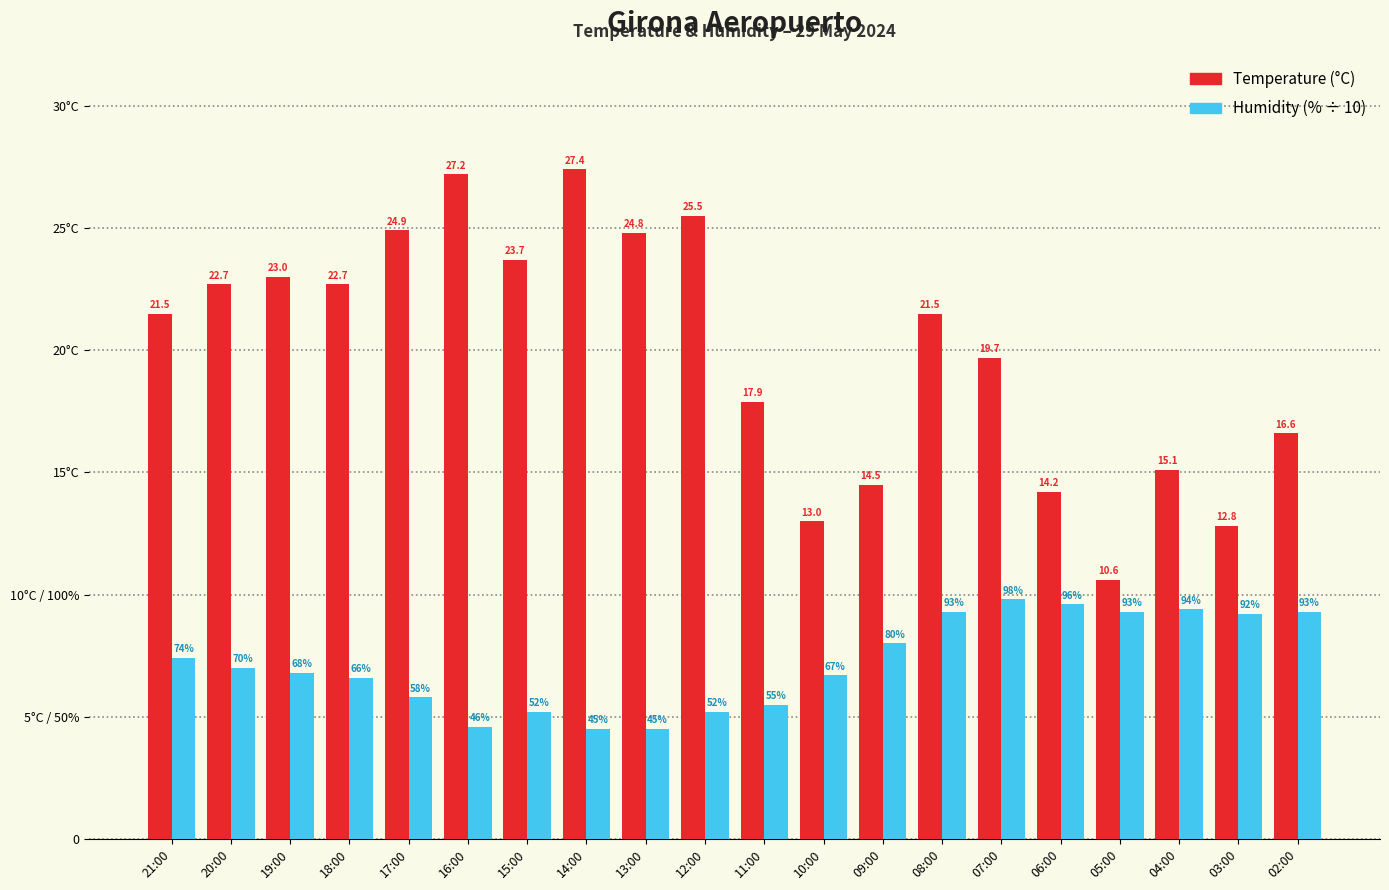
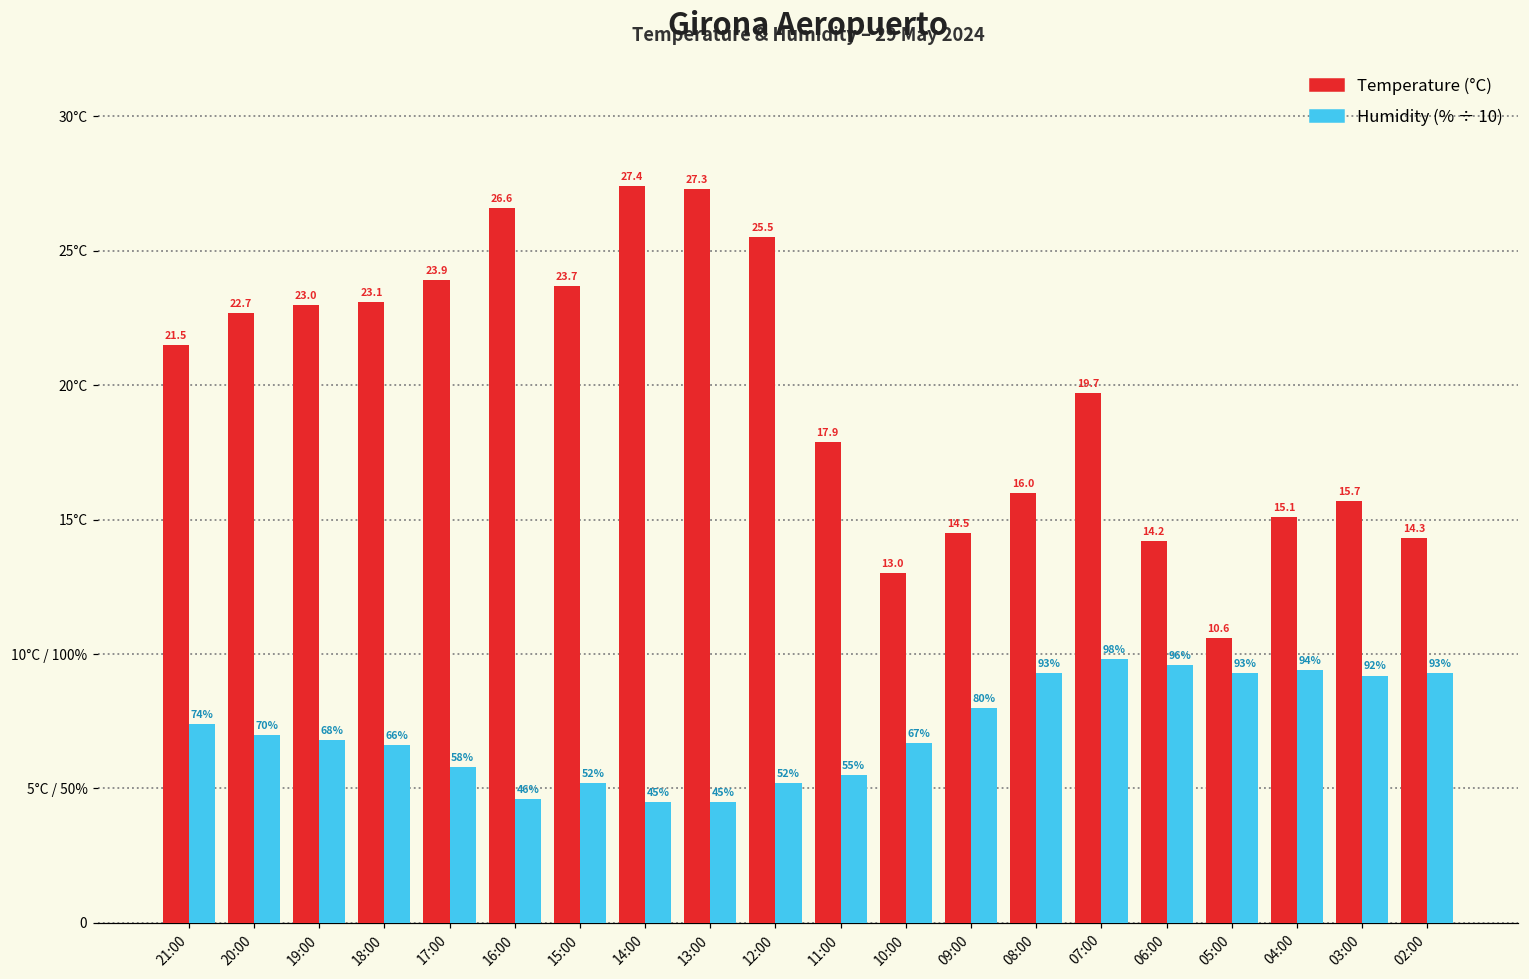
Temperature (°C), 18:00: 22.7 -> 23.1
Temperature (°C), 17:00: 24.9 -> 23.9
Temperature (°C), 16:00: 27.2 -> 26.6
Temperature (°C), 13:00: 24.8 -> 27.3
Temperature (°C), 08:00: 21.5 -> 16.0
Temperature (°C), 03:00: 12.8 -> 15.7
Temperature (°C), 02:00: 16.6 -> 14.3
